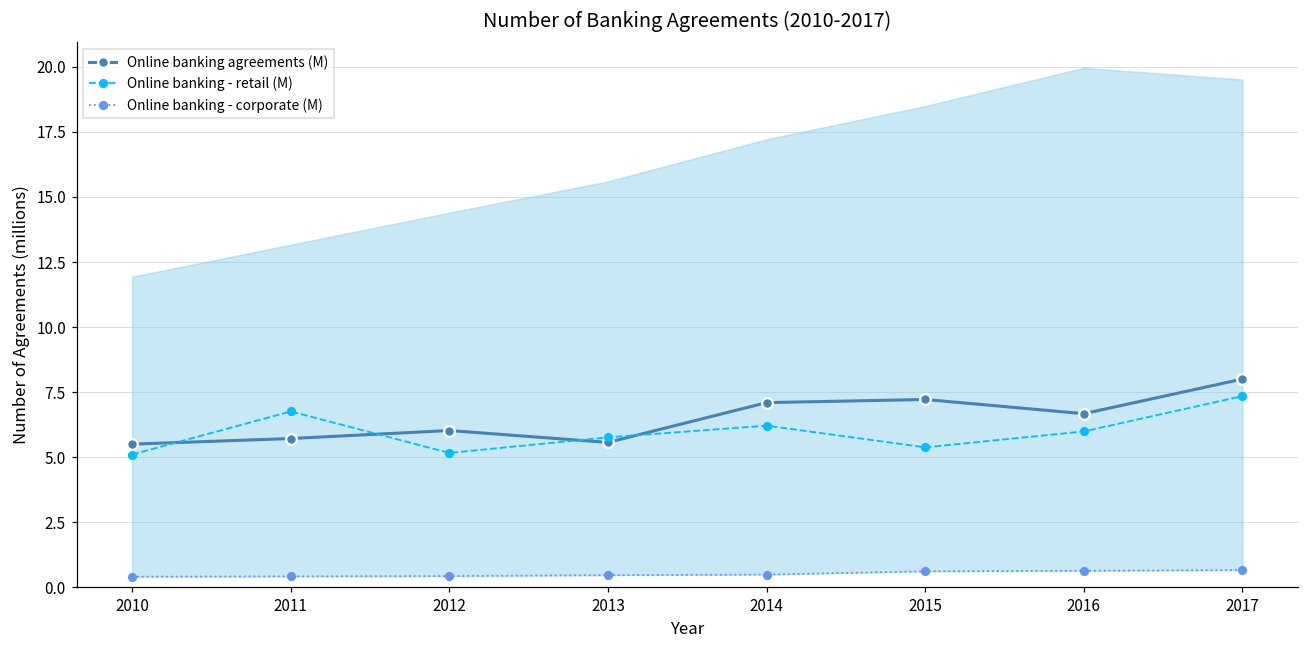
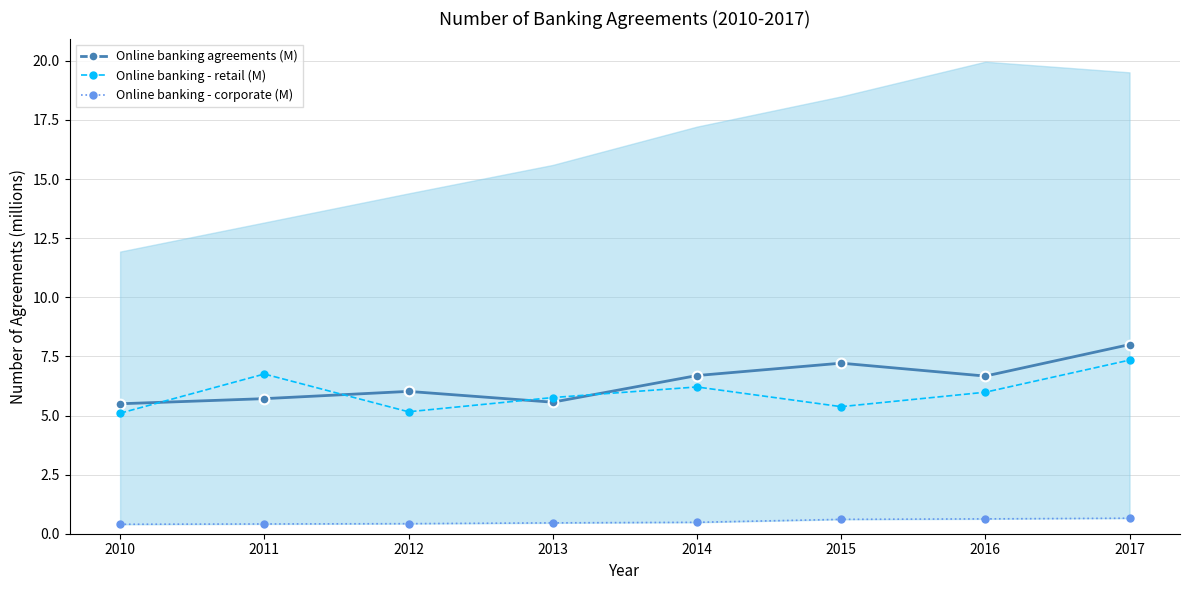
Online banking agreements (M), 2014: 7.1 -> 6.7
